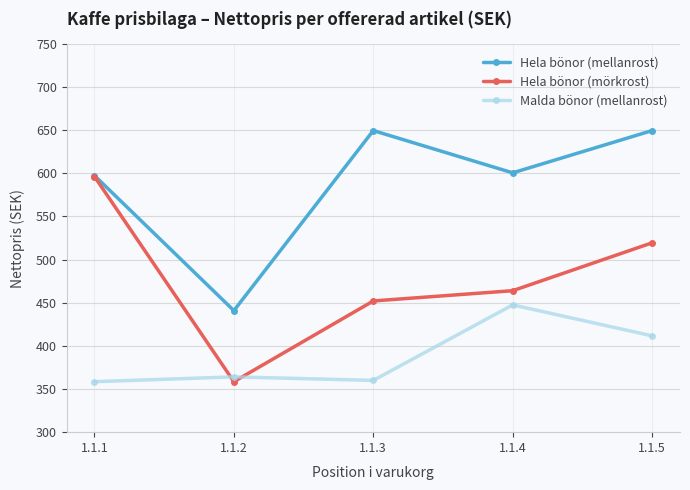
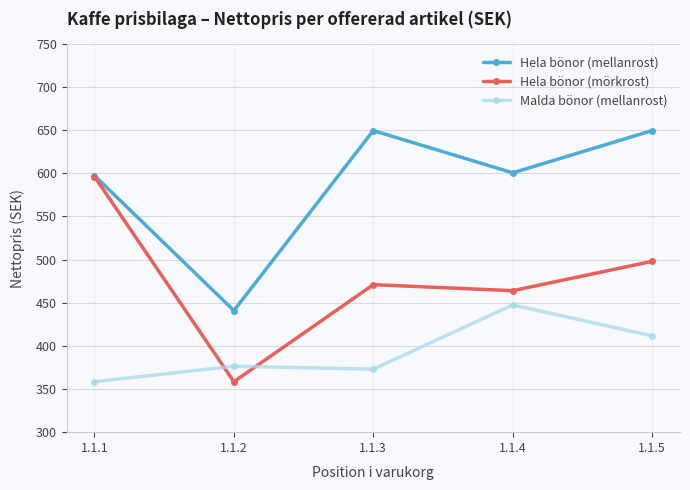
Malda bönor (mellanrost), 1.1.2: 360 -> 380
Hela bönor (mörkrost), 1.1.3: 450 -> 470
Malda bönor (mellanrost), 1.1.3: 360 -> 370
Hela bönor (mörkrost), 1.1.5: 520 -> 500
